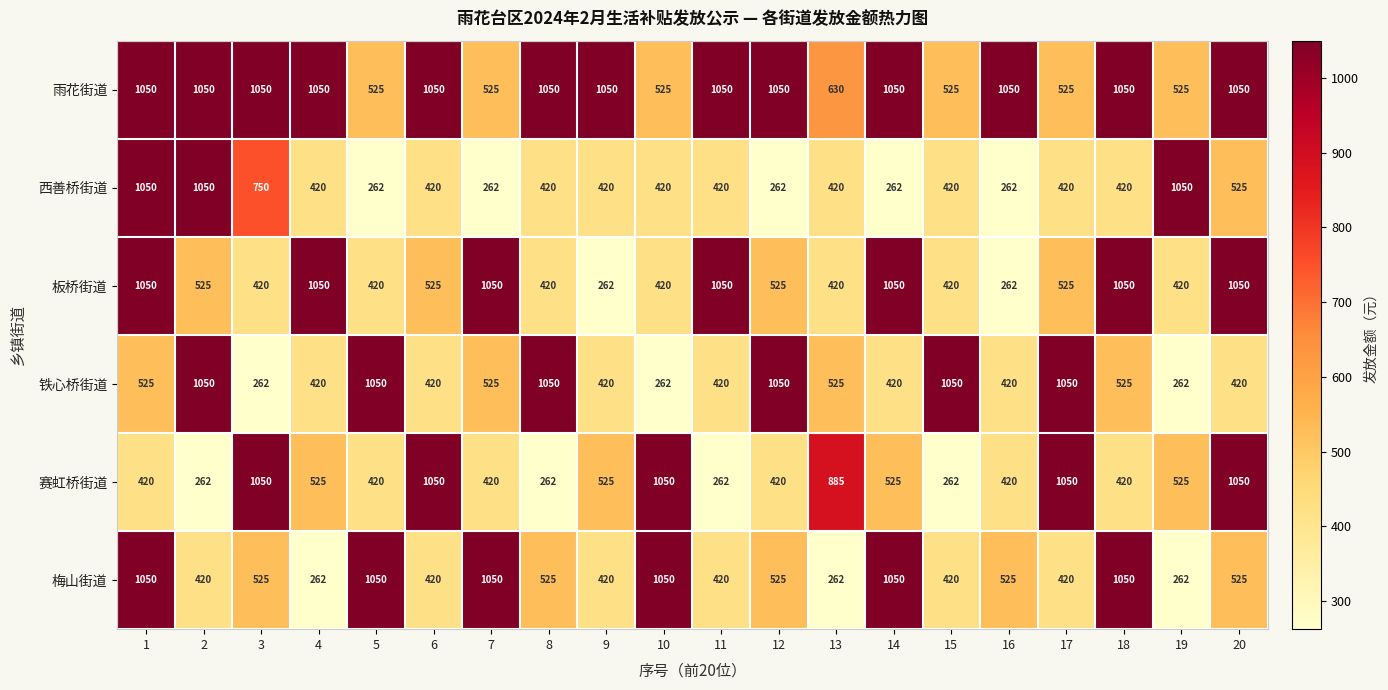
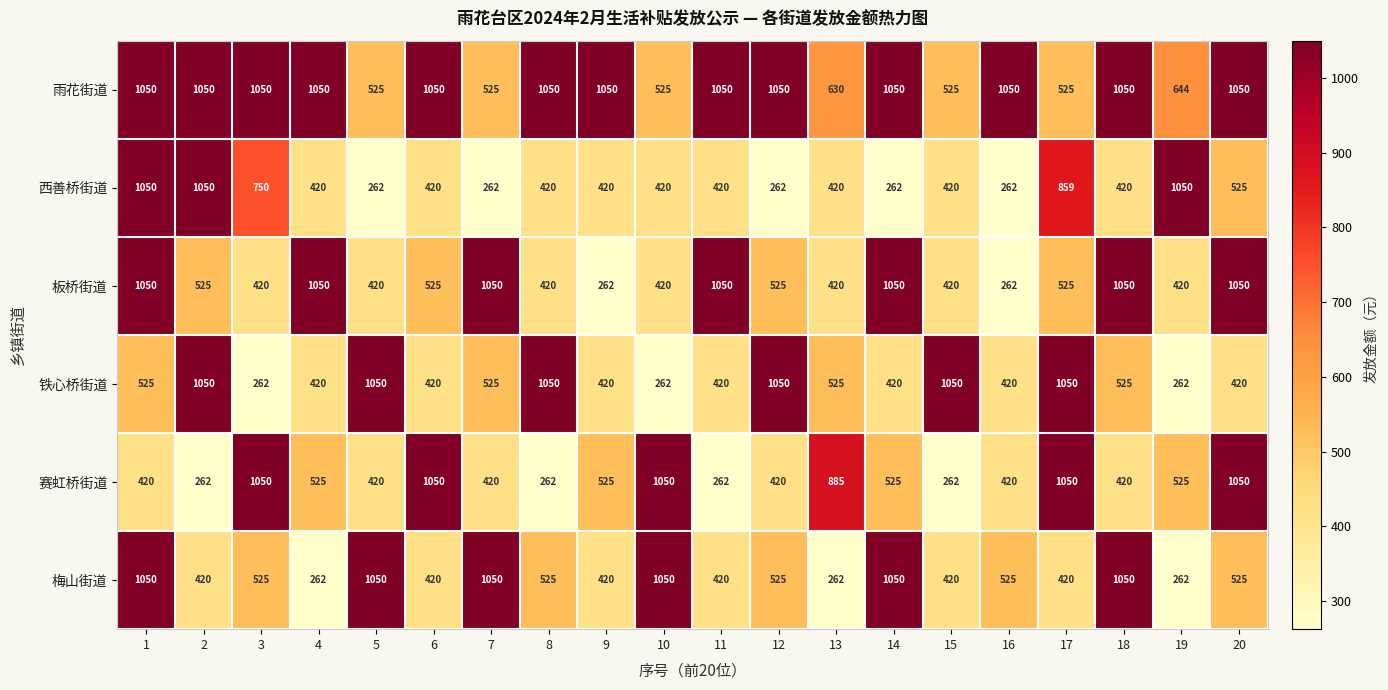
雨花街道, 19: 525 -> 644
西善桥街道, 17: 420 -> 859
